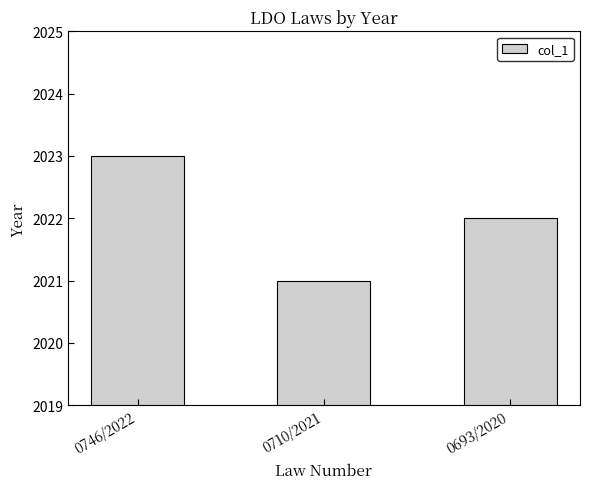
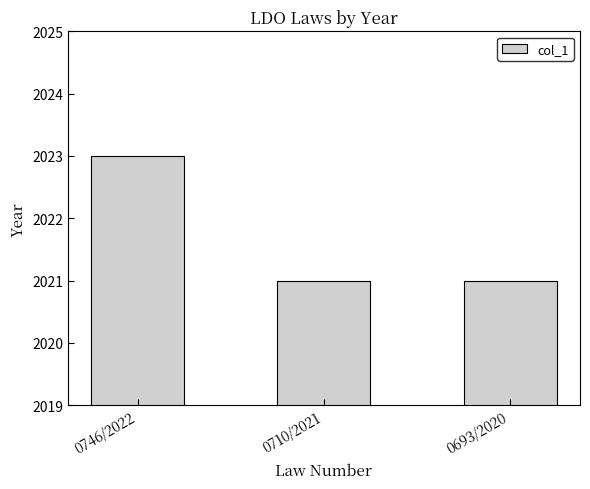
0693/2020: 2022 -> 2021
